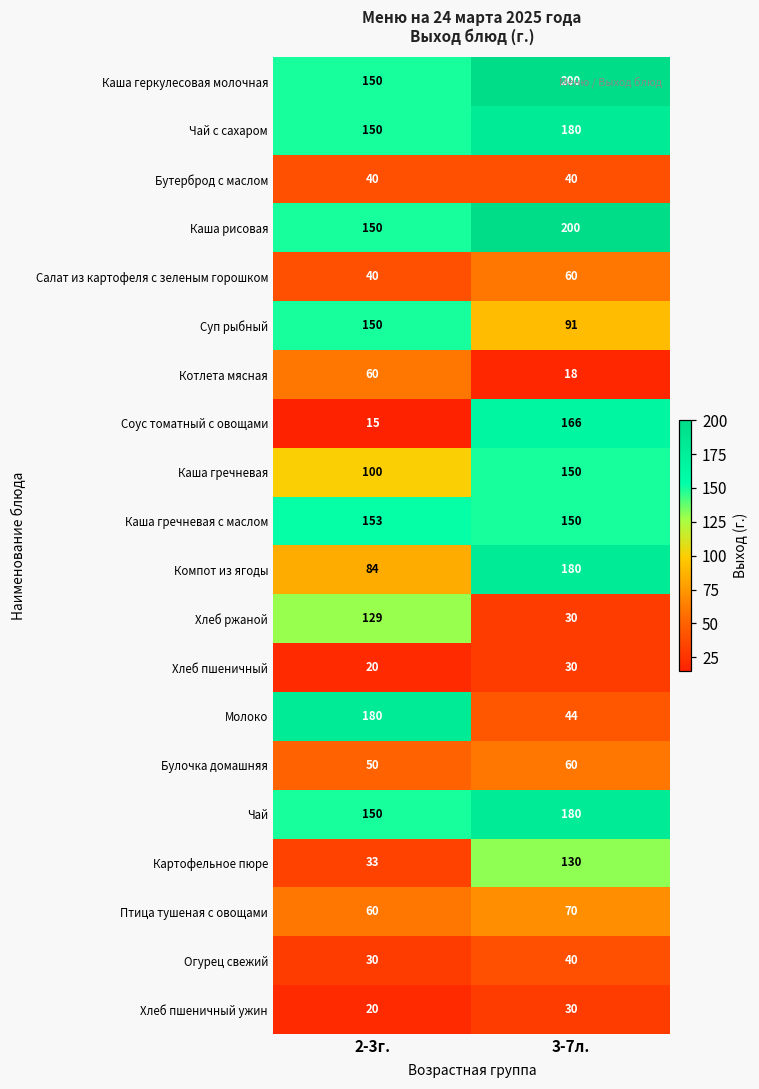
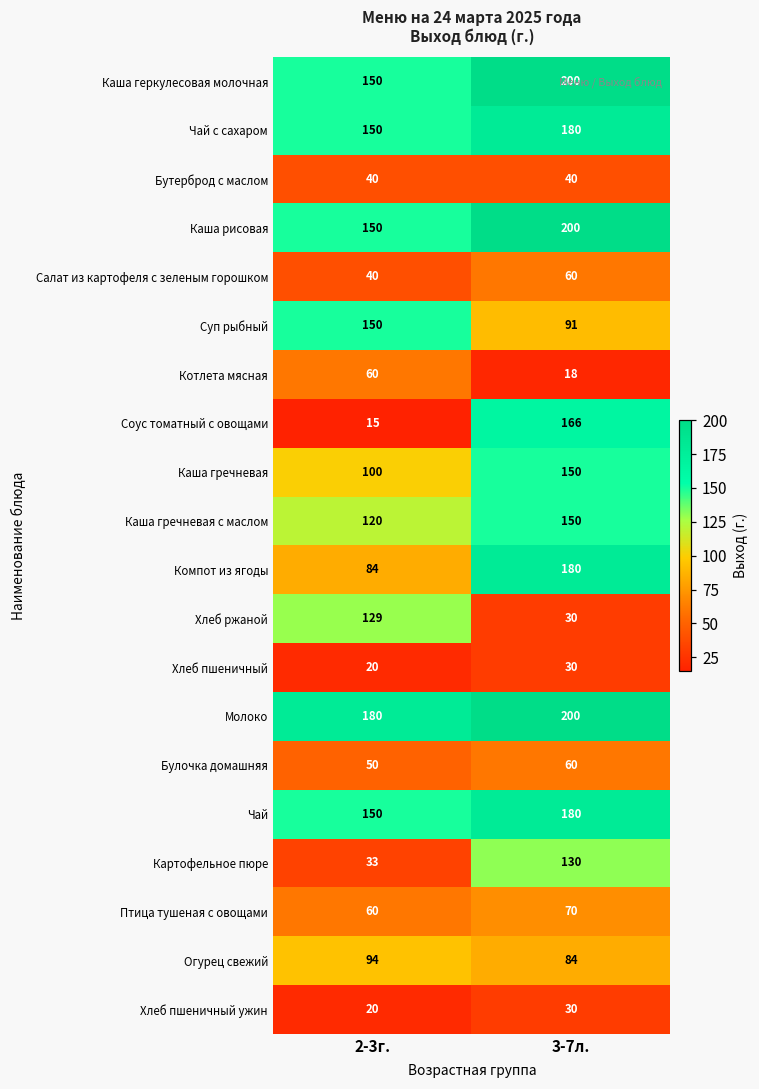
Каша гречневая с маслом, 2-3г.: 153 -> 120
Молоко, 3-7л.: 44 -> 200
Огурец свежий, 2-3г.: 30 -> 94
Огурец свежий, 3-7л.: 40 -> 84
